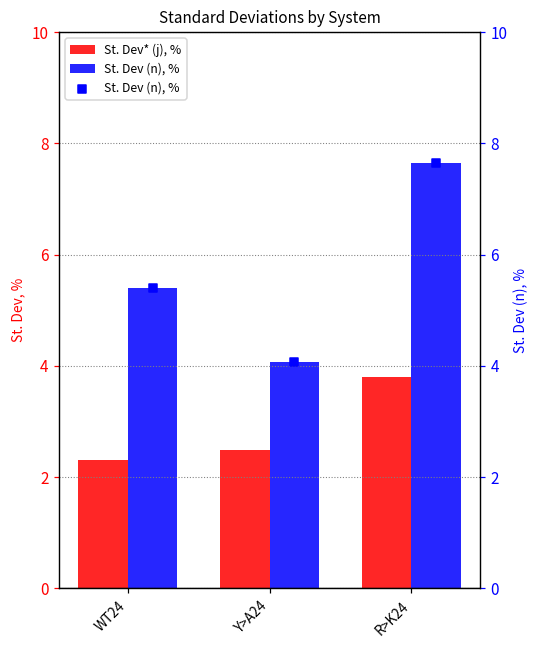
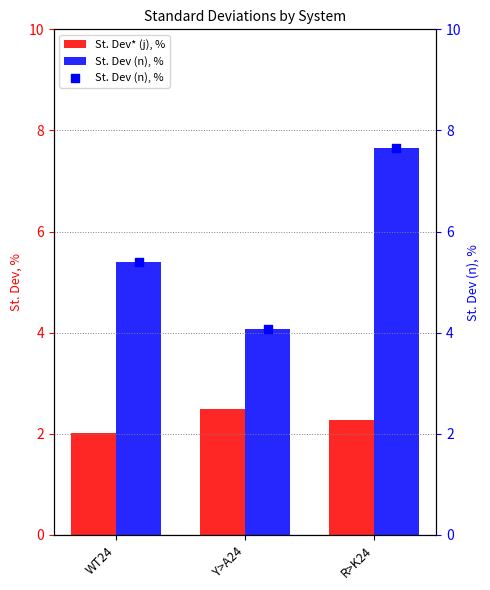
St. Dev* (j), %, WT24: 2.3 -> 2.0
St. Dev* (j), %, R>K24: 3.8 -> 2.3
